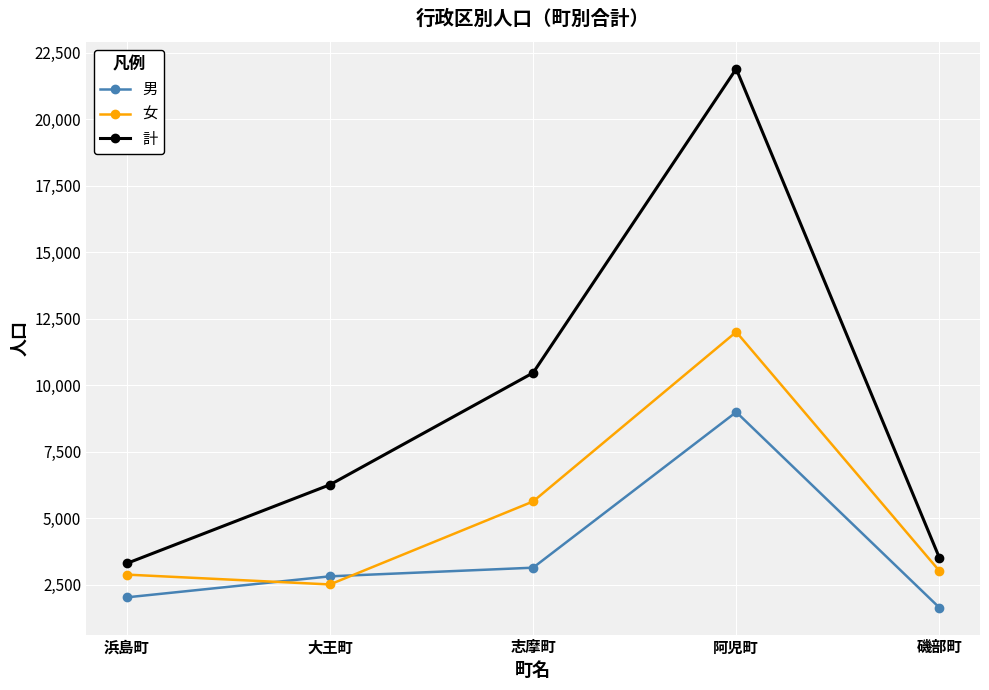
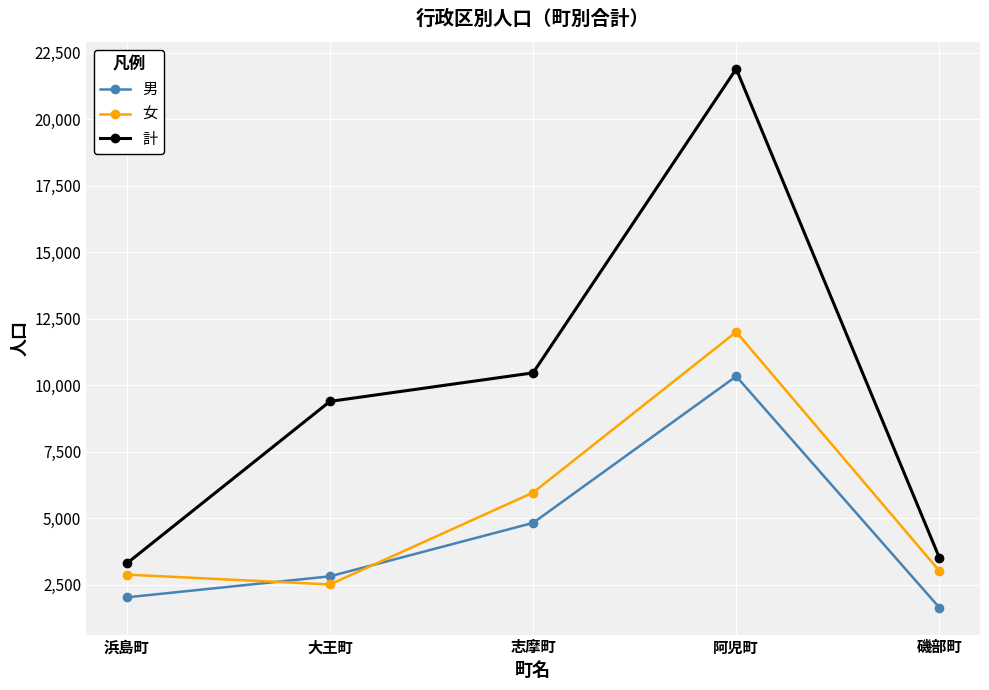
計, 大王町: 6,300 -> 9,400
男, 志摩町: 3,100 -> 4,800
女, 志摩町: 5,600 -> 6,000
男, 阿児町: 9,000 -> 10,300
